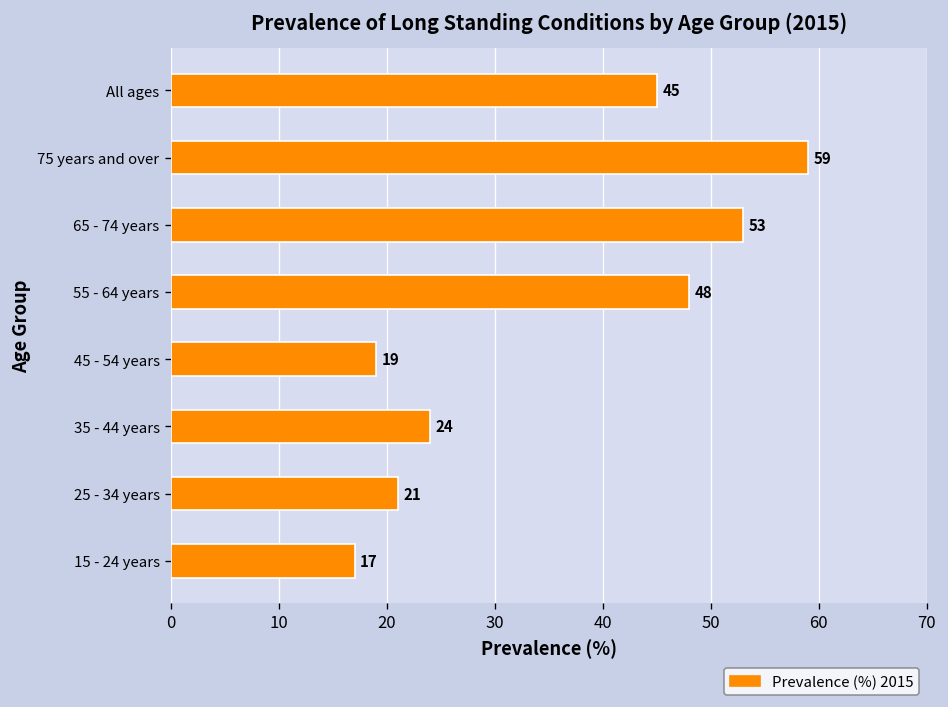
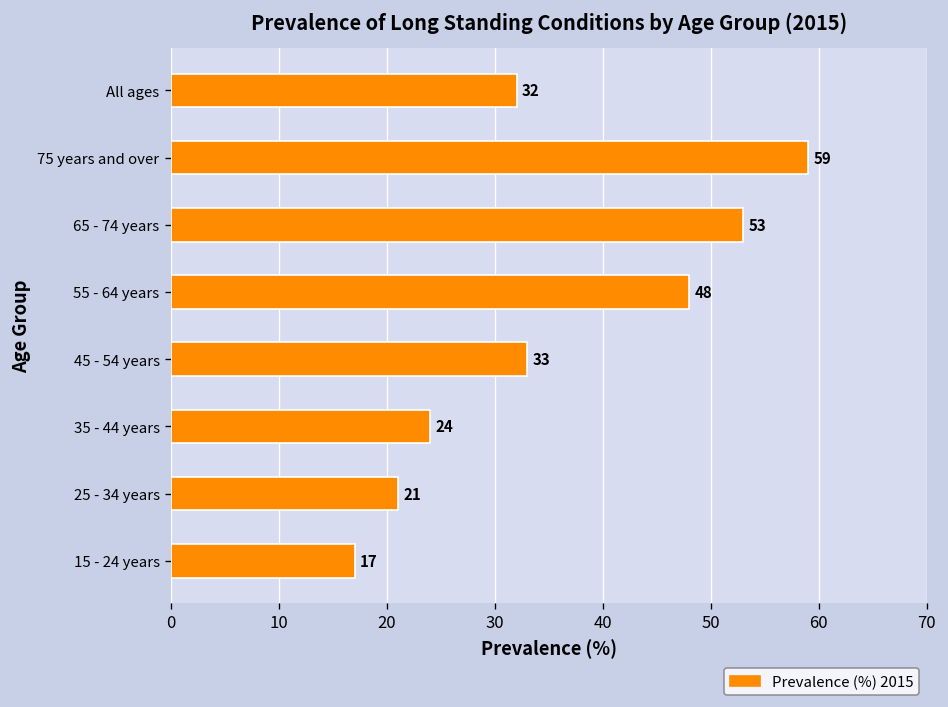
All ages: 45 -> 32
45 - 54 years: 19 -> 33
